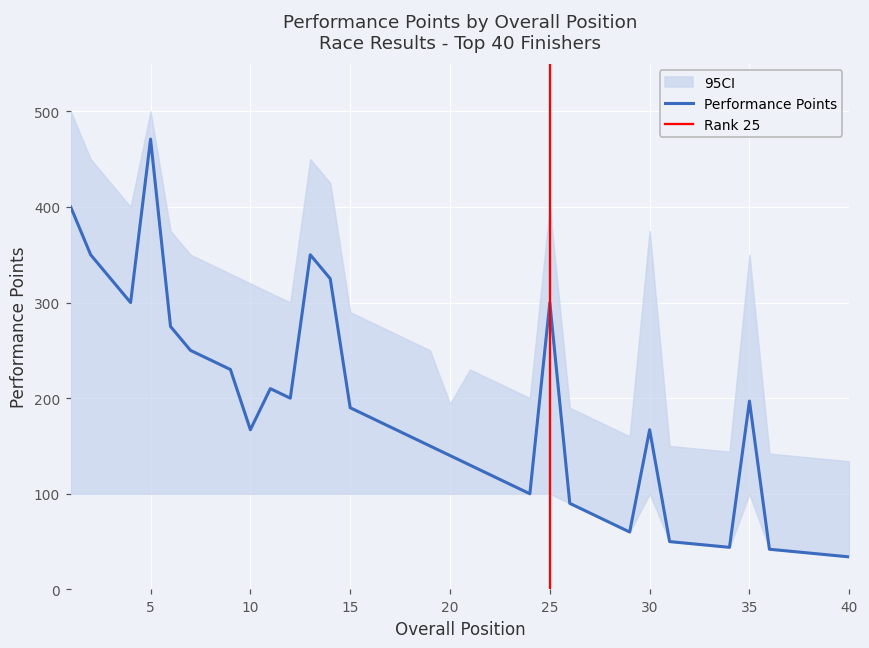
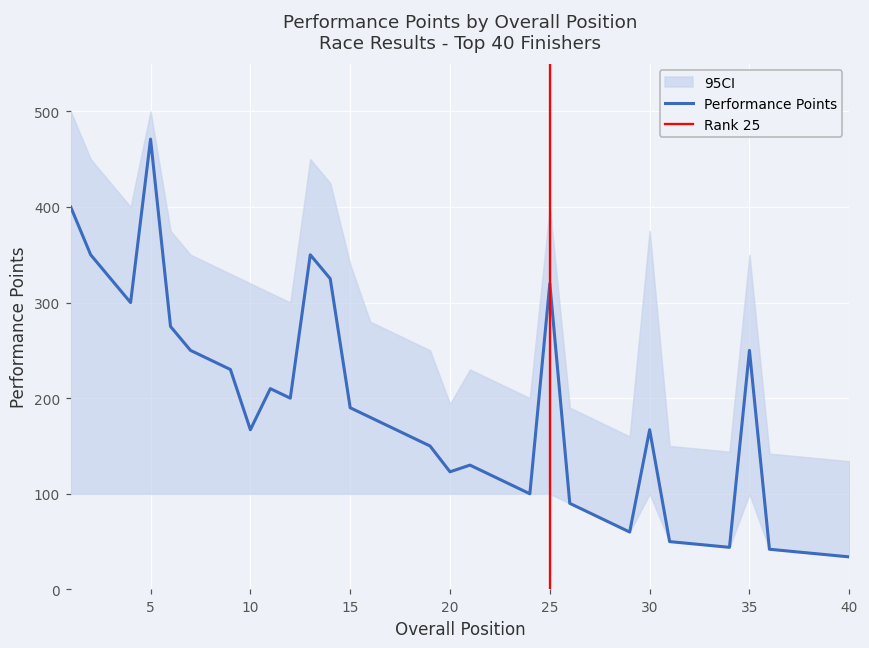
95CI, 15: 290 -> 340
Performance Points, 20: 140 -> 120
Performance Points, 25: 300 -> 320
Performance Points, 35: 200 -> 250
